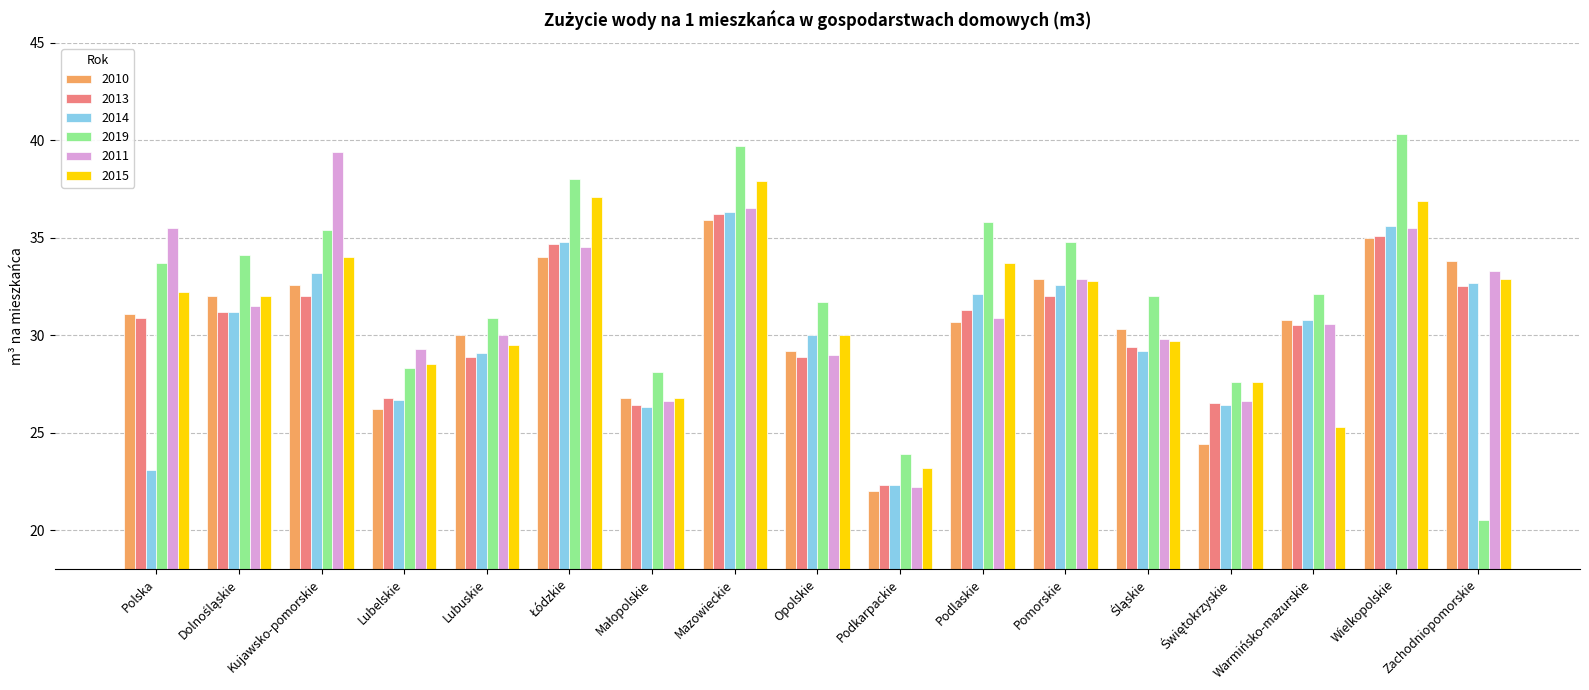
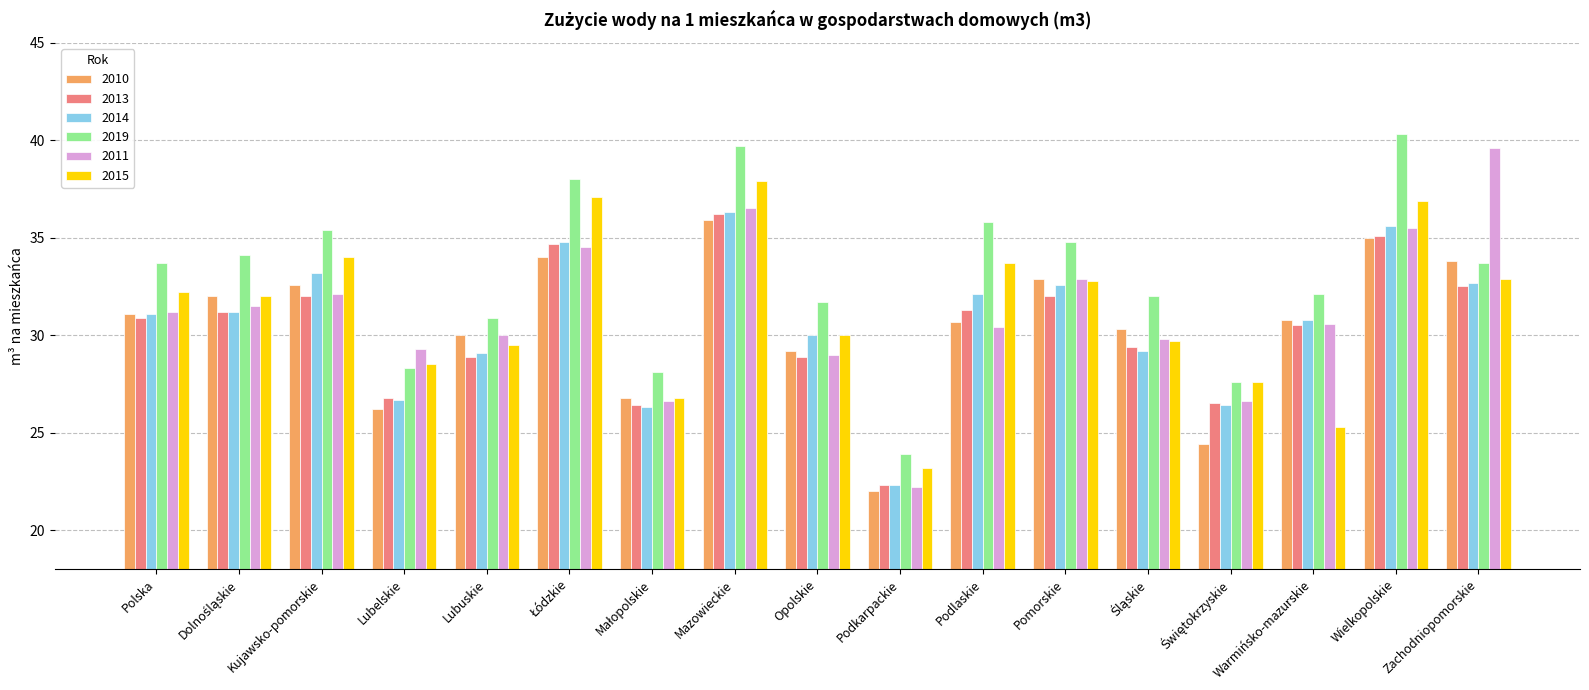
2014, Polska: 23.1 -> 31.1
2011, Polska: 35.5 -> 31.2
2011, Kujawsko-pomorskie: 39.4 -> 32.1
2011, Podlaskie: 30.9 -> 30.4
2019, Zachodniopomorskie: 20.5 -> 33.7
2011, Zachodniopomorskie: 33.3 -> 39.6
